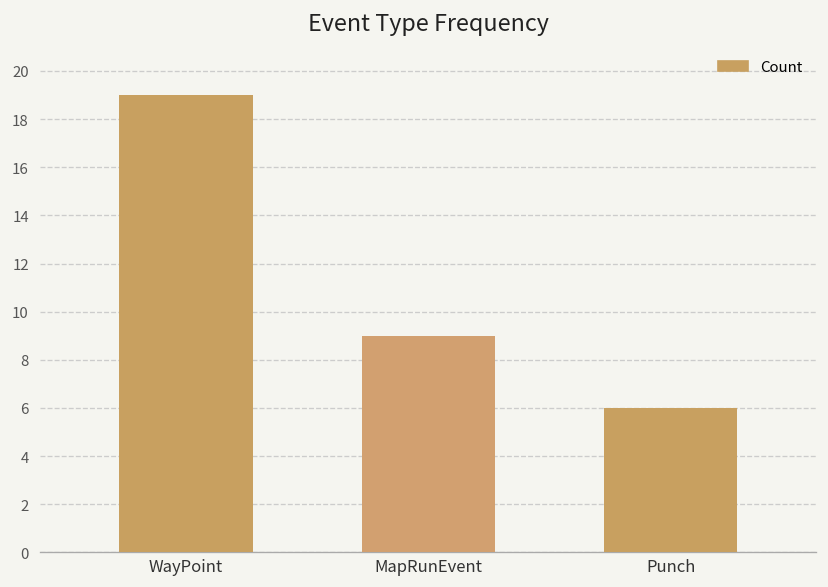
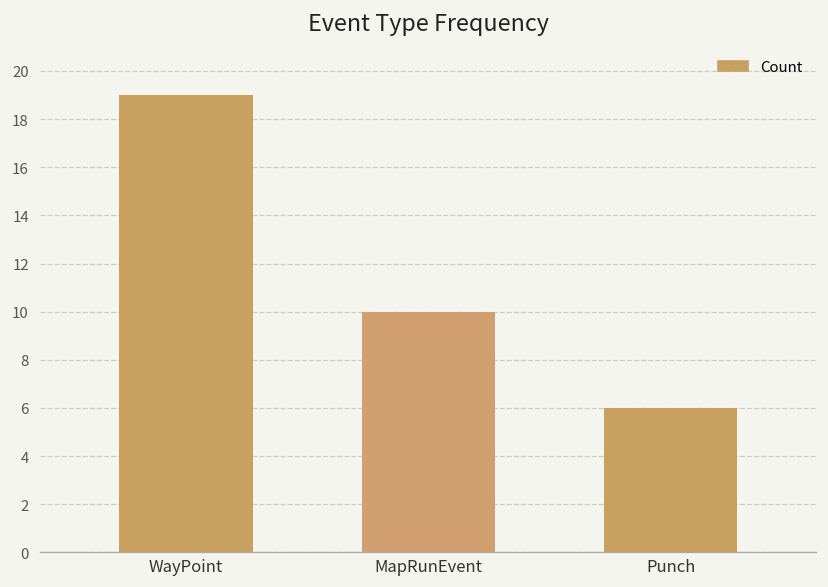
MapRunEvent: 9 -> 10
